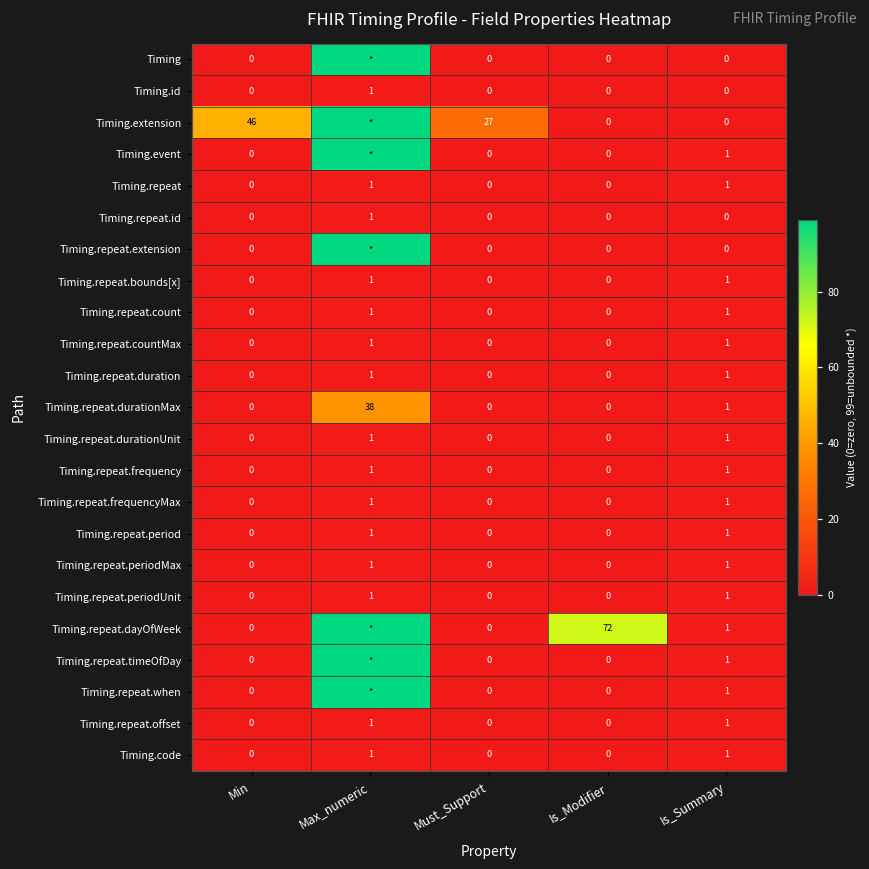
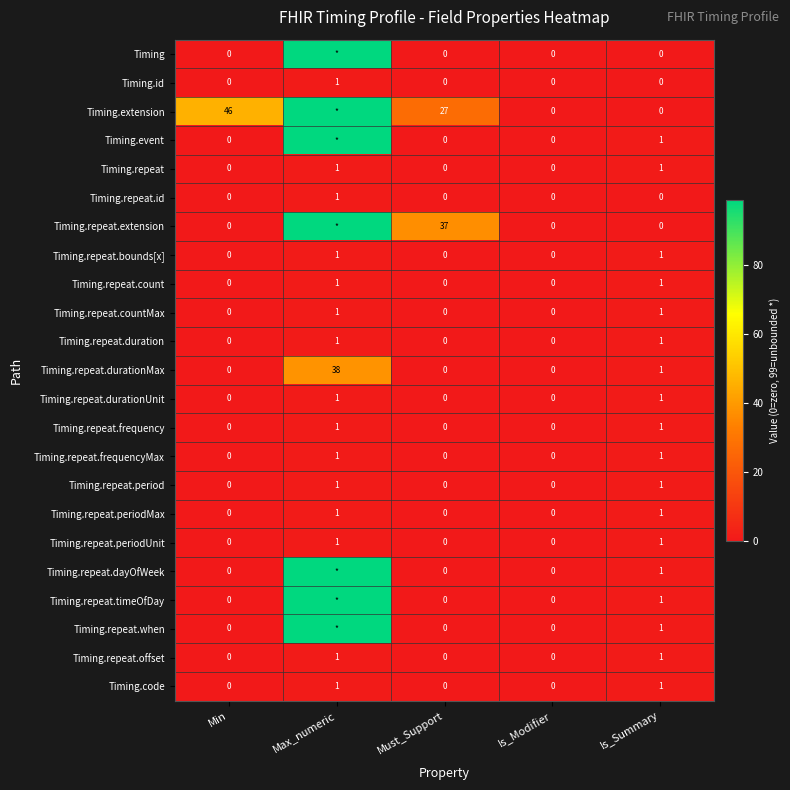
Timing.repeat.extension, Must_Support: 0 -> 37
Timing.repeat.dayOfWeek, Is_Modifier: 72 -> 0
